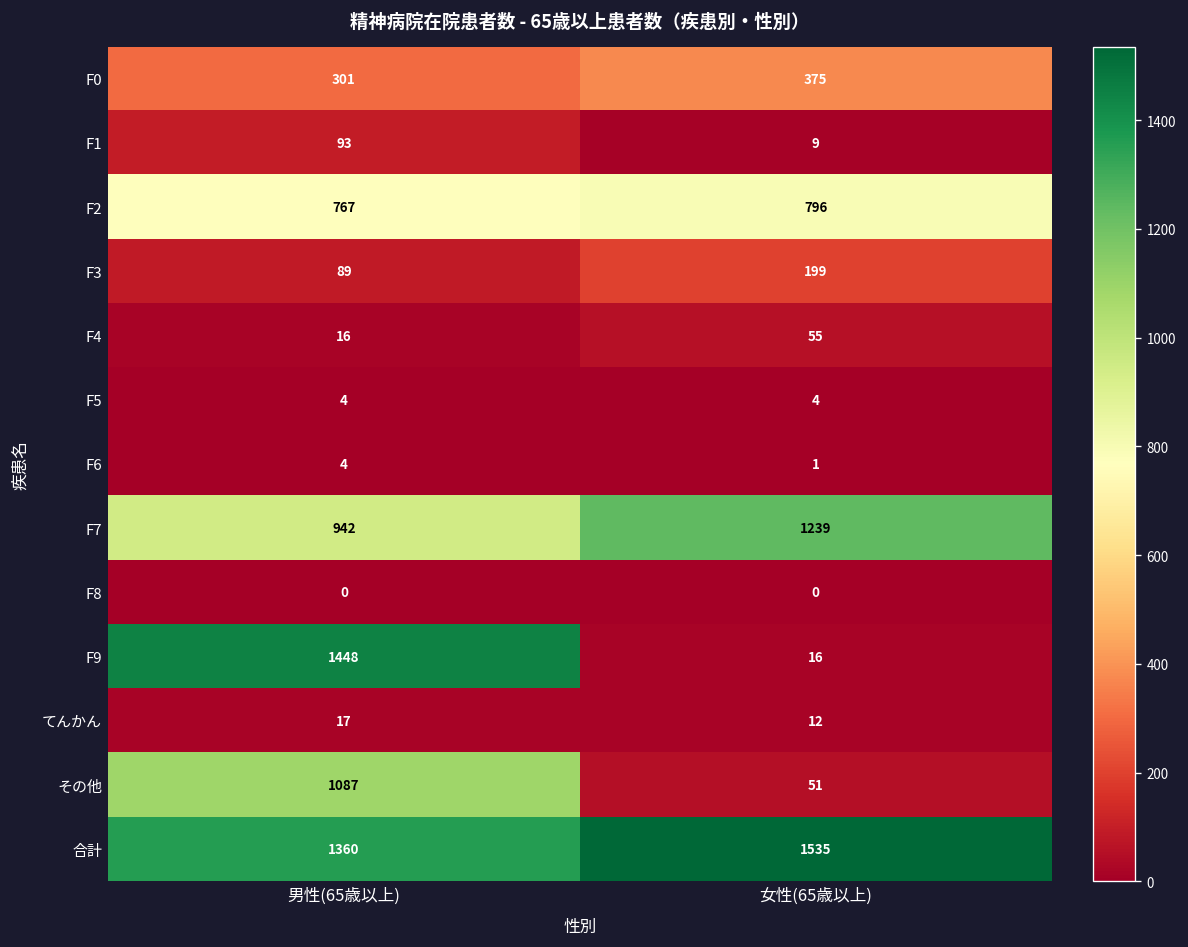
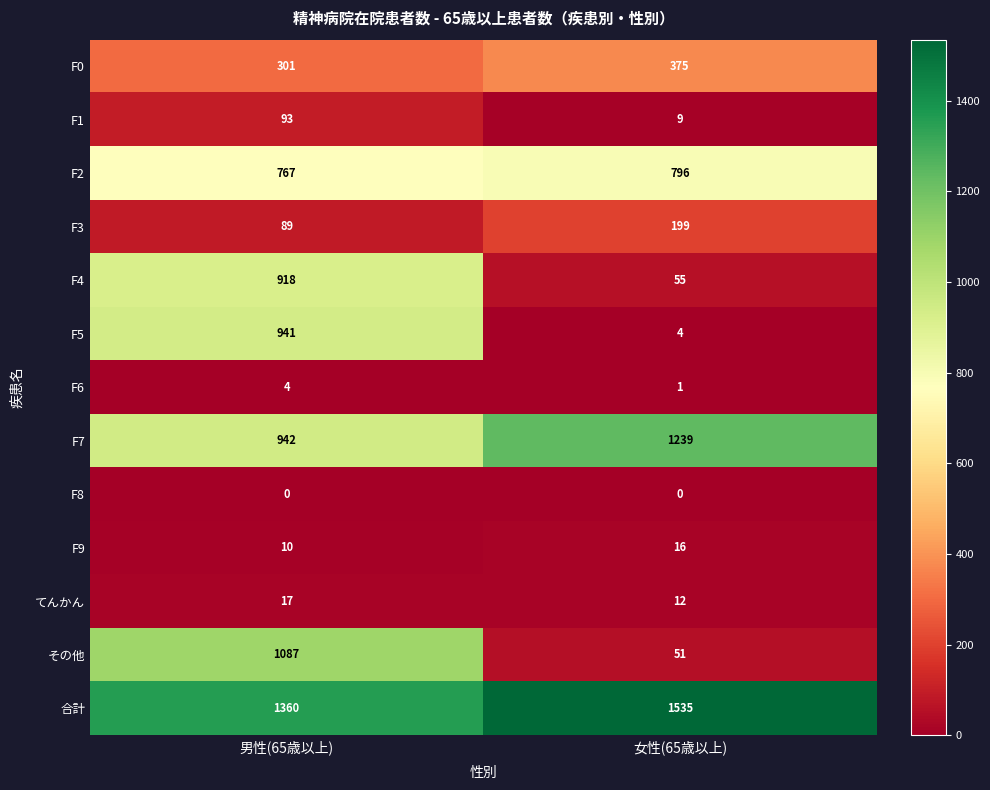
F4, 男性(65歳以上): 16 -> 918
F5, 男性(65歳以上): 4 -> 941
F9, 男性(65歳以上): 1448 -> 10
